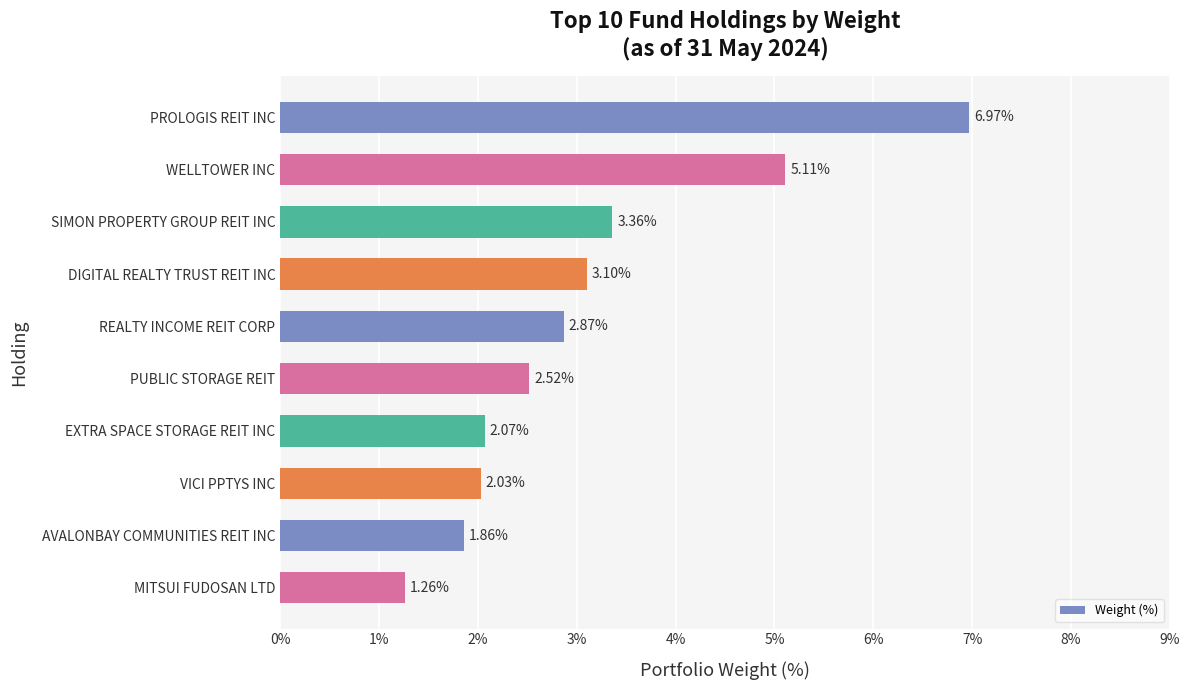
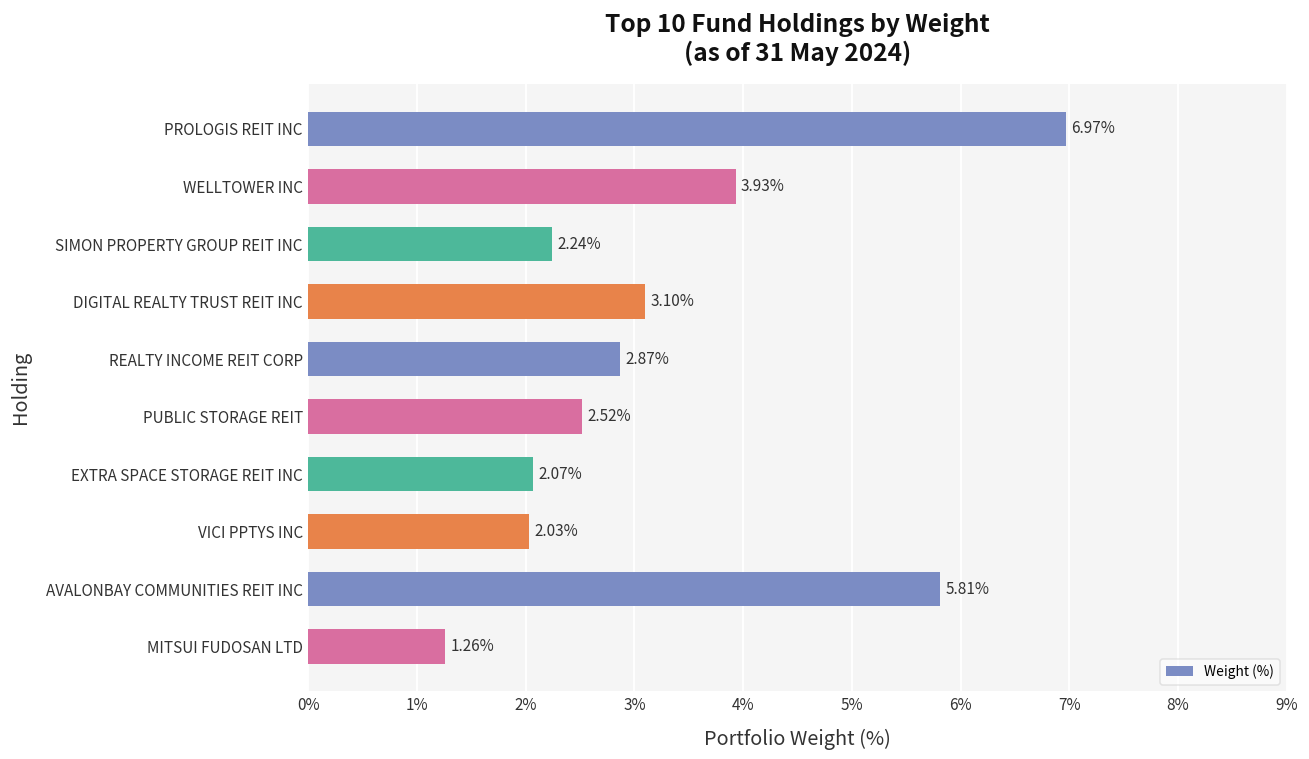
WELLTOWER INC: 5.11% -> 3.93%
SIMON PROPERTY GROUP REIT INC: 3.36% -> 2.24%
AVALONBAY COMMUNITIES REIT INC: 1.86% -> 5.81%
